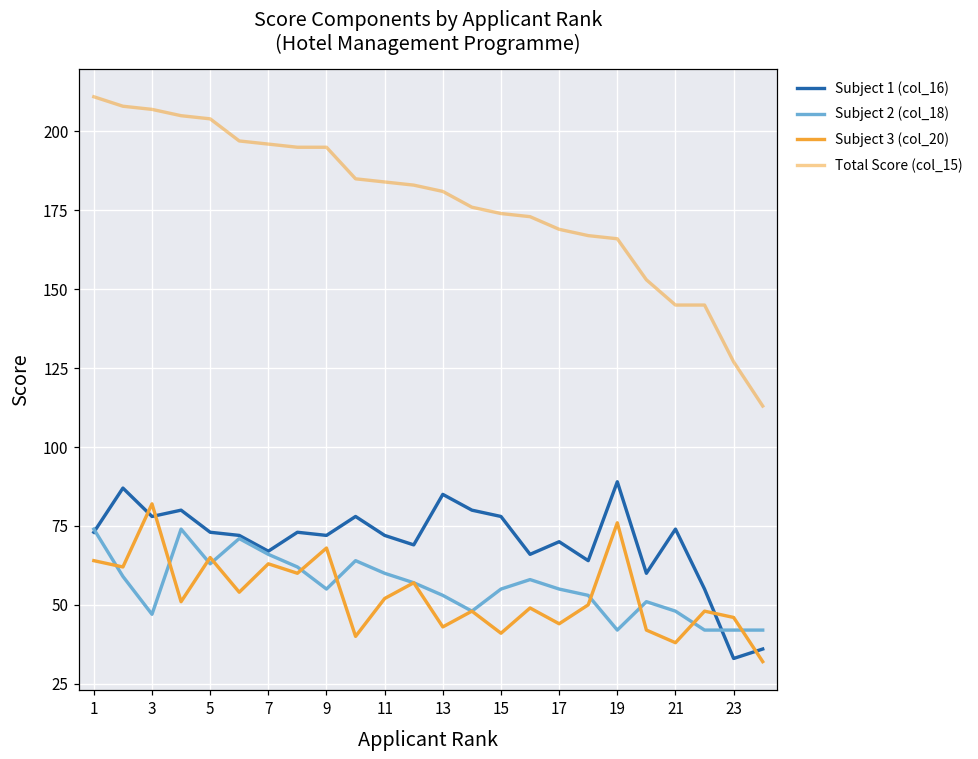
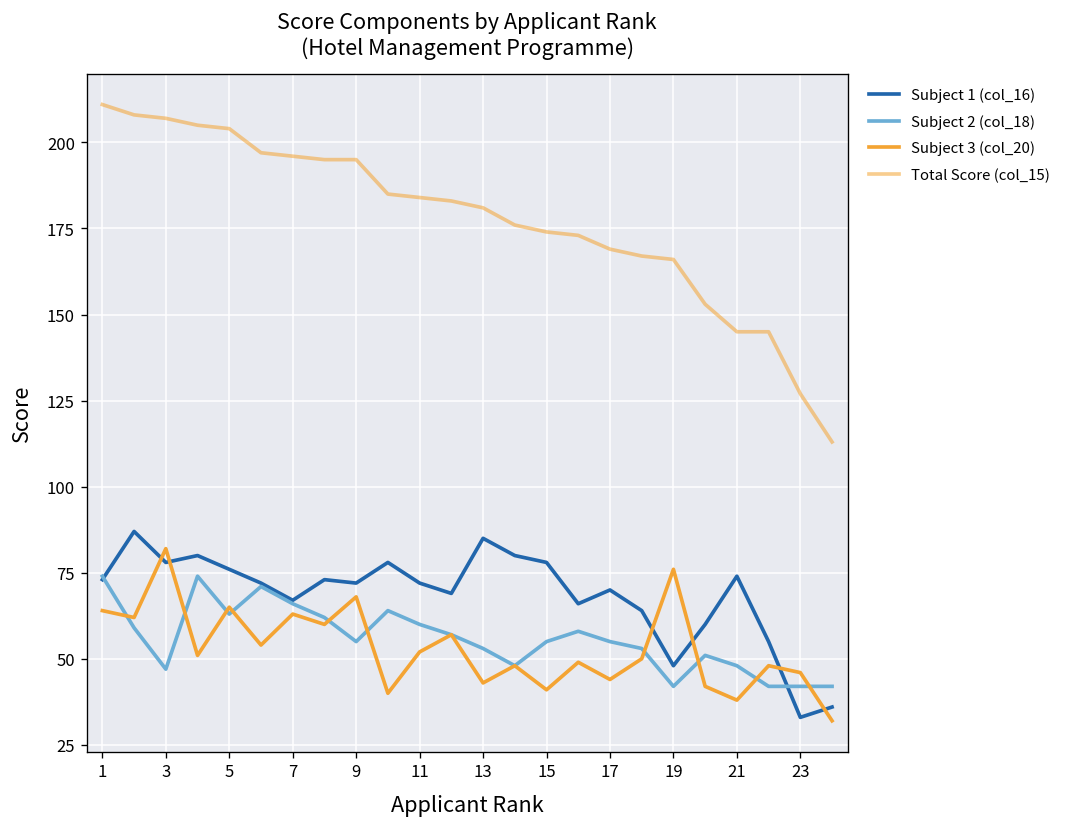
Subject 1 (col_16), 5: 73 -> 76
Subject 1 (col_16), 19: 89 -> 48
